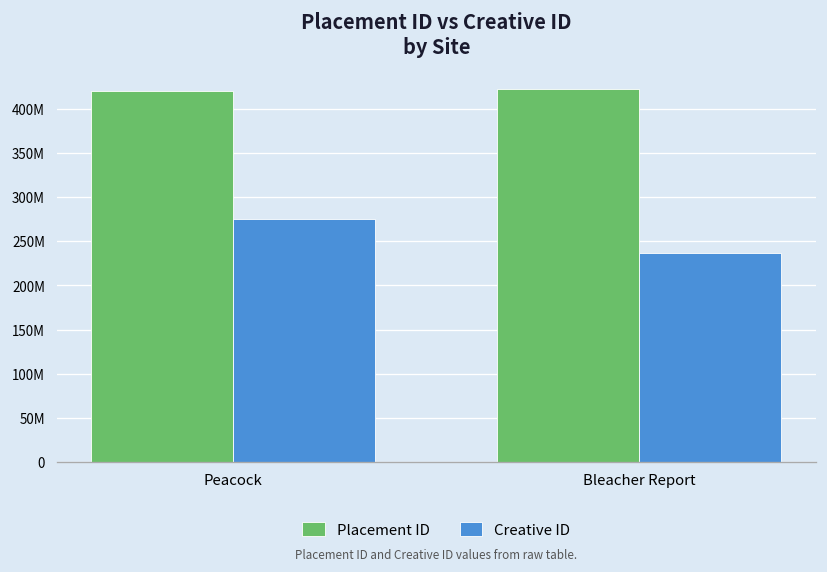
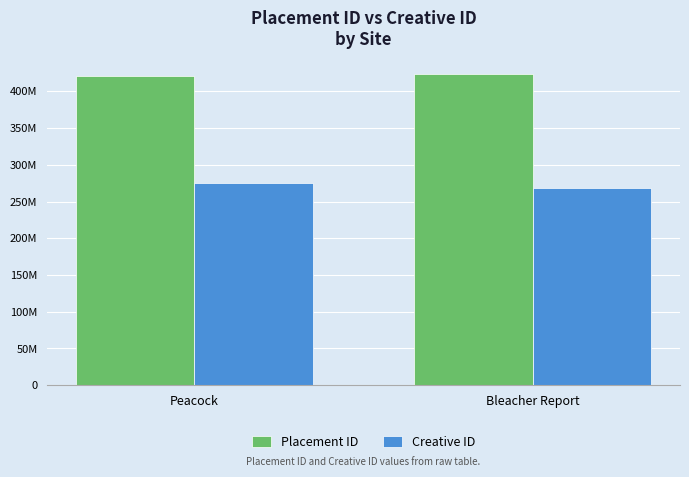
Creative ID, Bleacher Report: 240000000 -> 270000000
